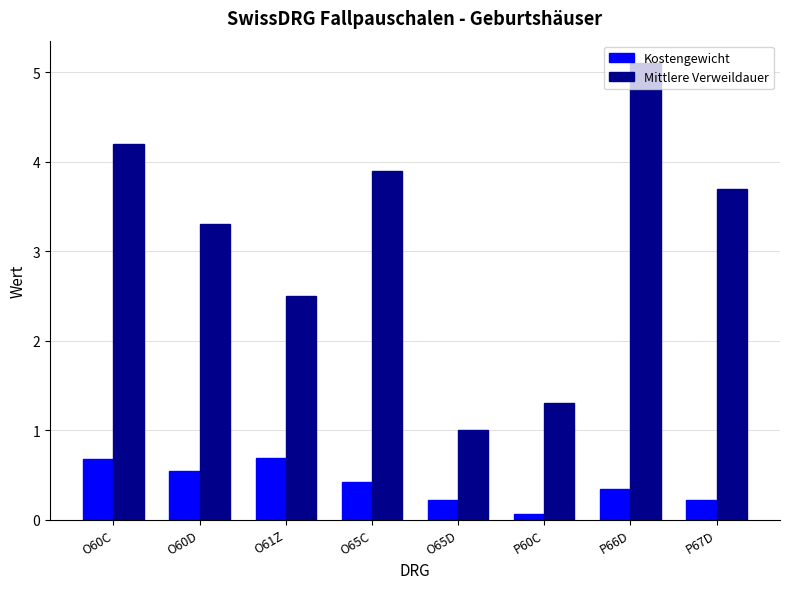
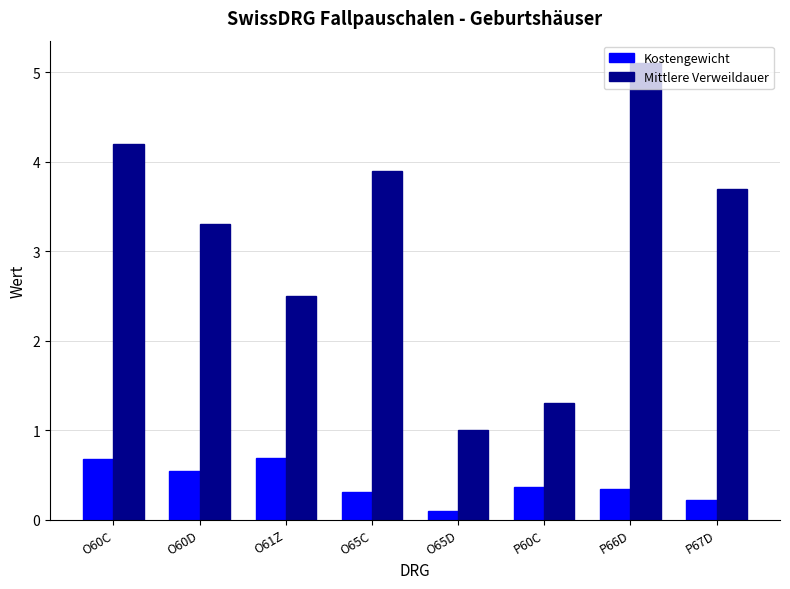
Kostengewicht, O65C: 0.4 -> 0.3
Kostengewicht, O65D: 0.2 -> 0.1
Kostengewicht, P60C: 0.1 -> 0.4
